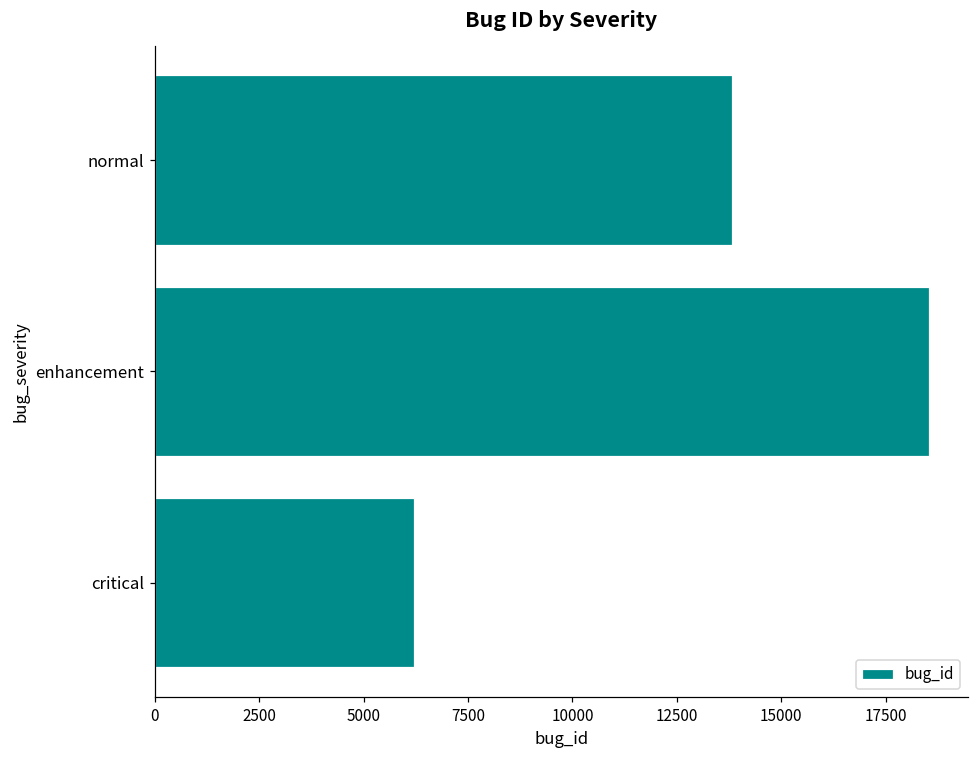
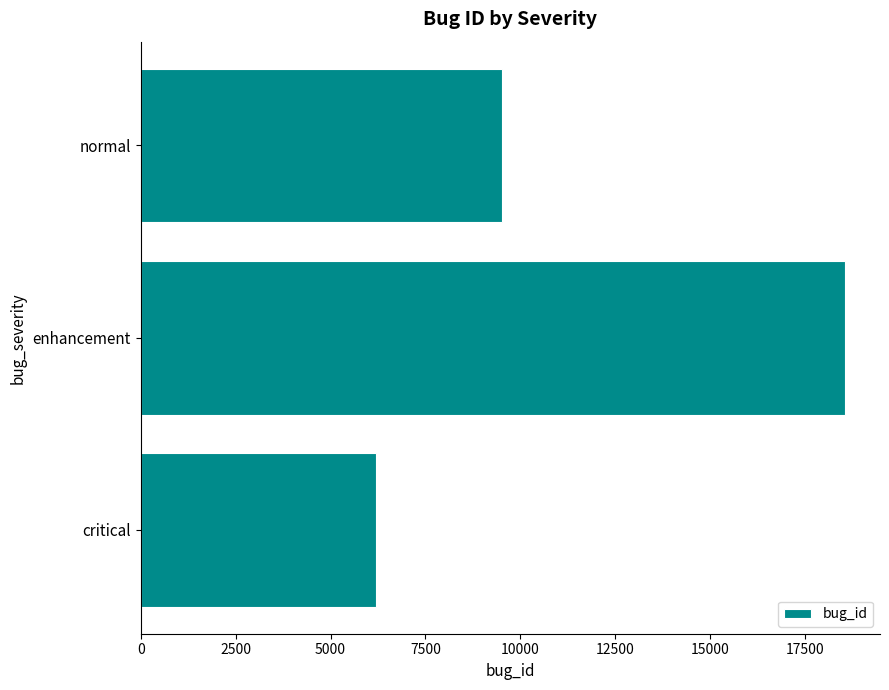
normal: 13800 -> 9500
